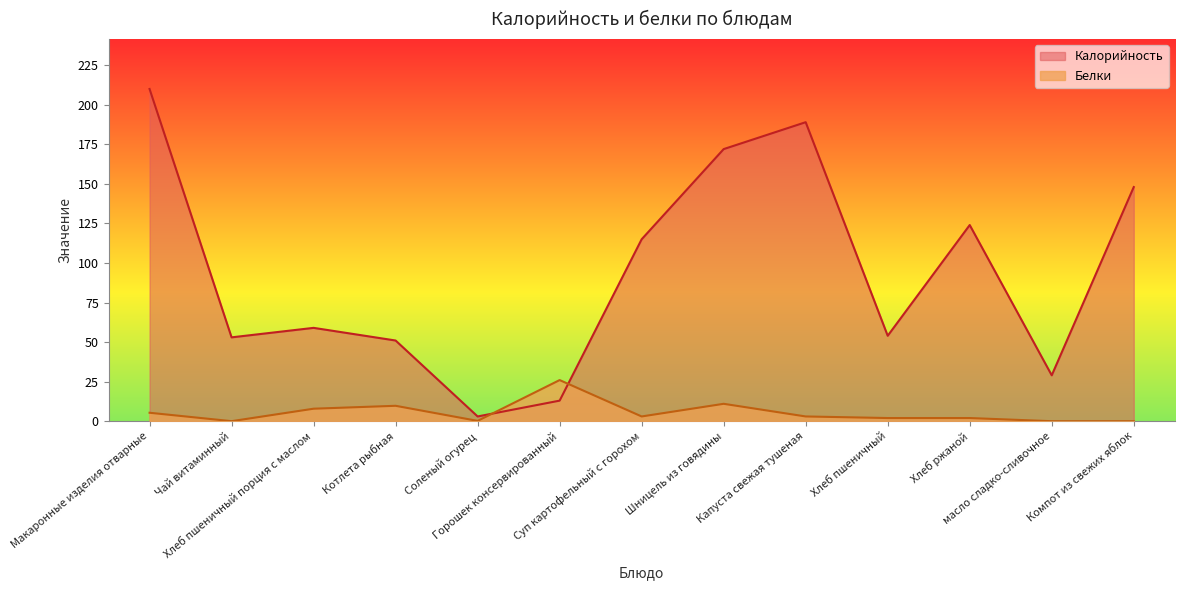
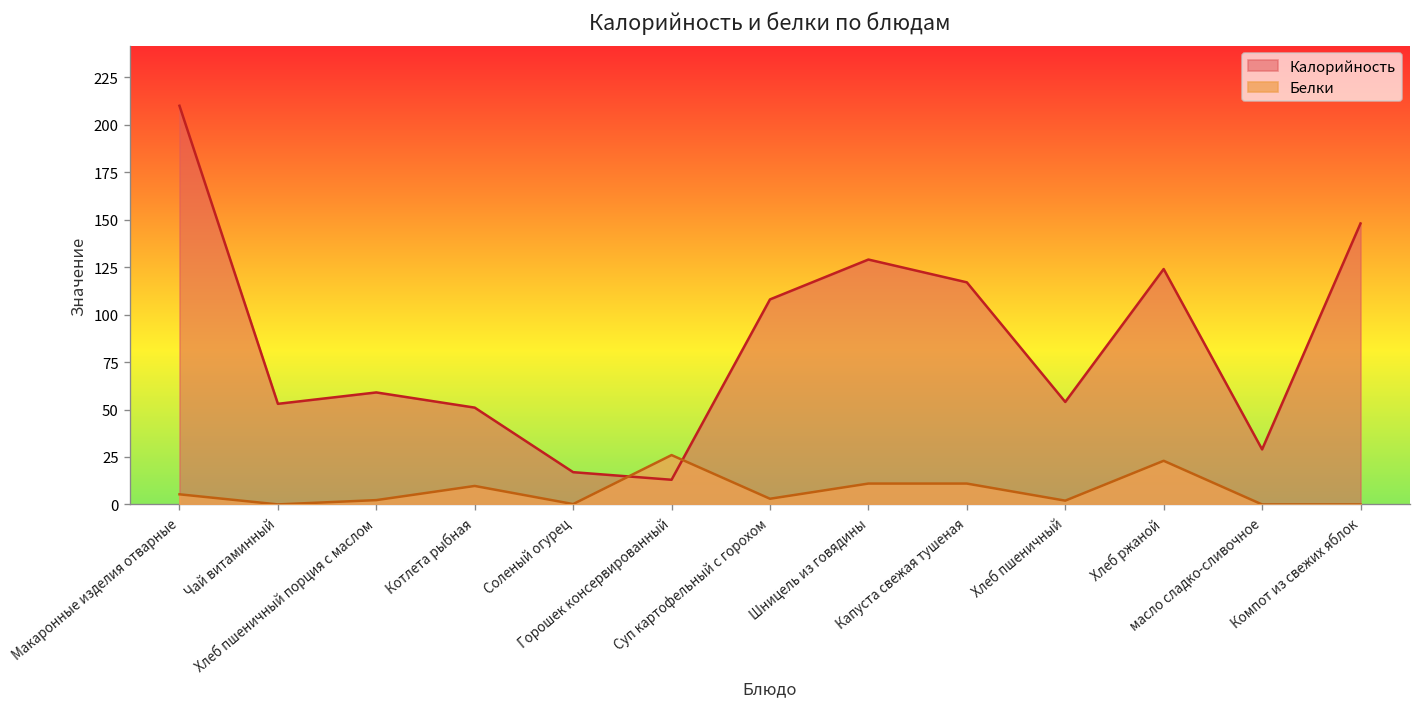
Белки, Хлеб пшеничный порция с маслом: 8 -> 2
Калорийность, Соленый огурец: 3 -> 17
Калорийность, Суп картофельный с горохом: 115 -> 108
Калорийность, Шницель из говядины: 172 -> 129
Калорийность, Капуста свежая тушеная: 189 -> 117
Белки, Капуста свежая тушеная: 3 -> 11
Белки, Хлеб ржаной: 2 -> 23
